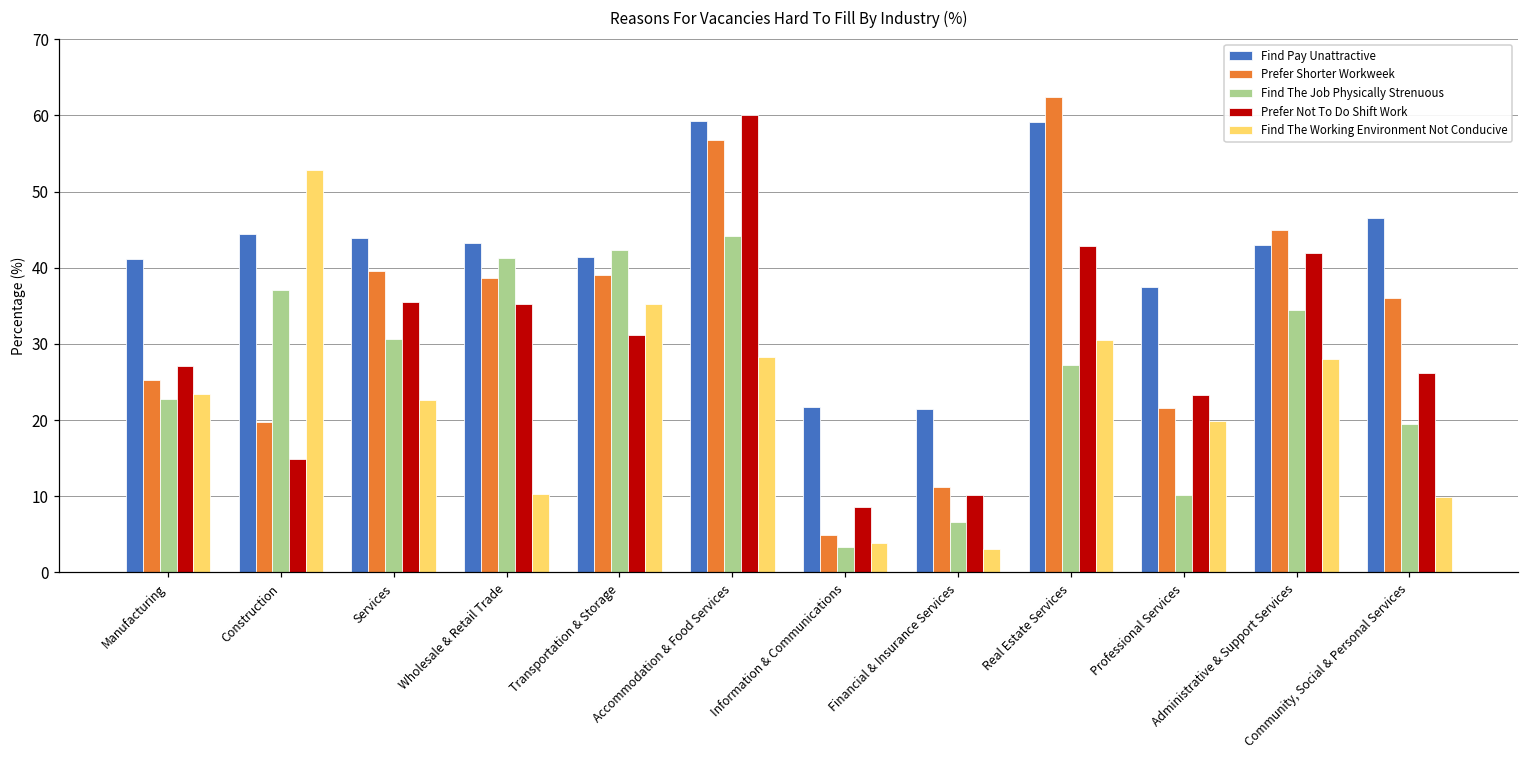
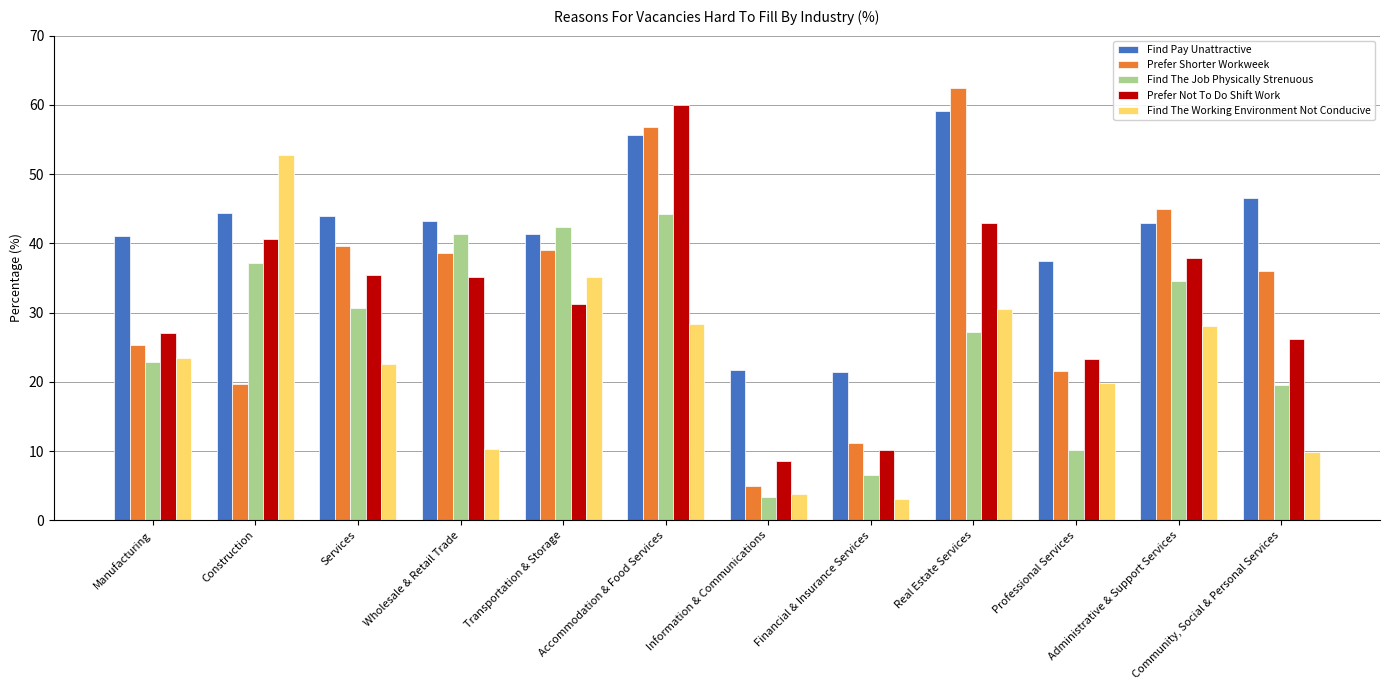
Prefer Not To Do Shift Work, Construction: 15 -> 41
Find Pay Unattractive, Accommodation & Food Services: 59 -> 56
Prefer Not To Do Shift Work, Administrative & Support Services: 42 -> 38
